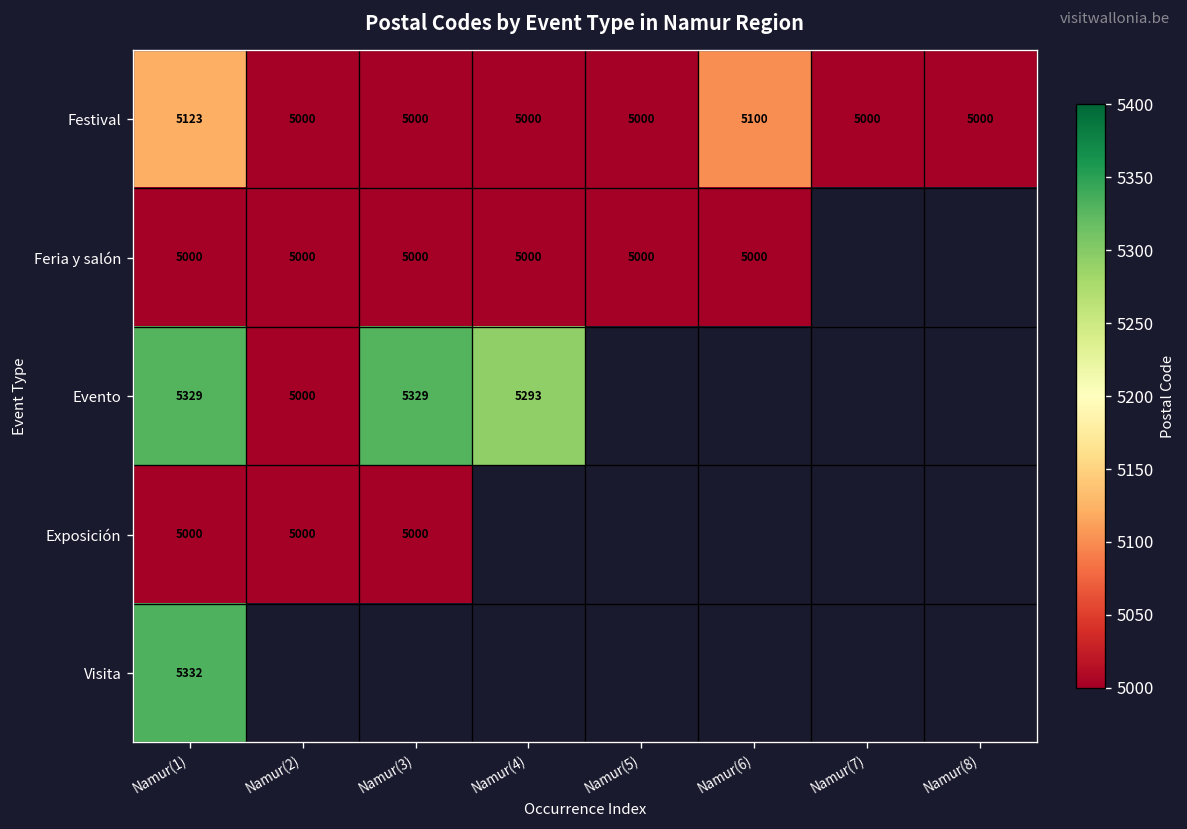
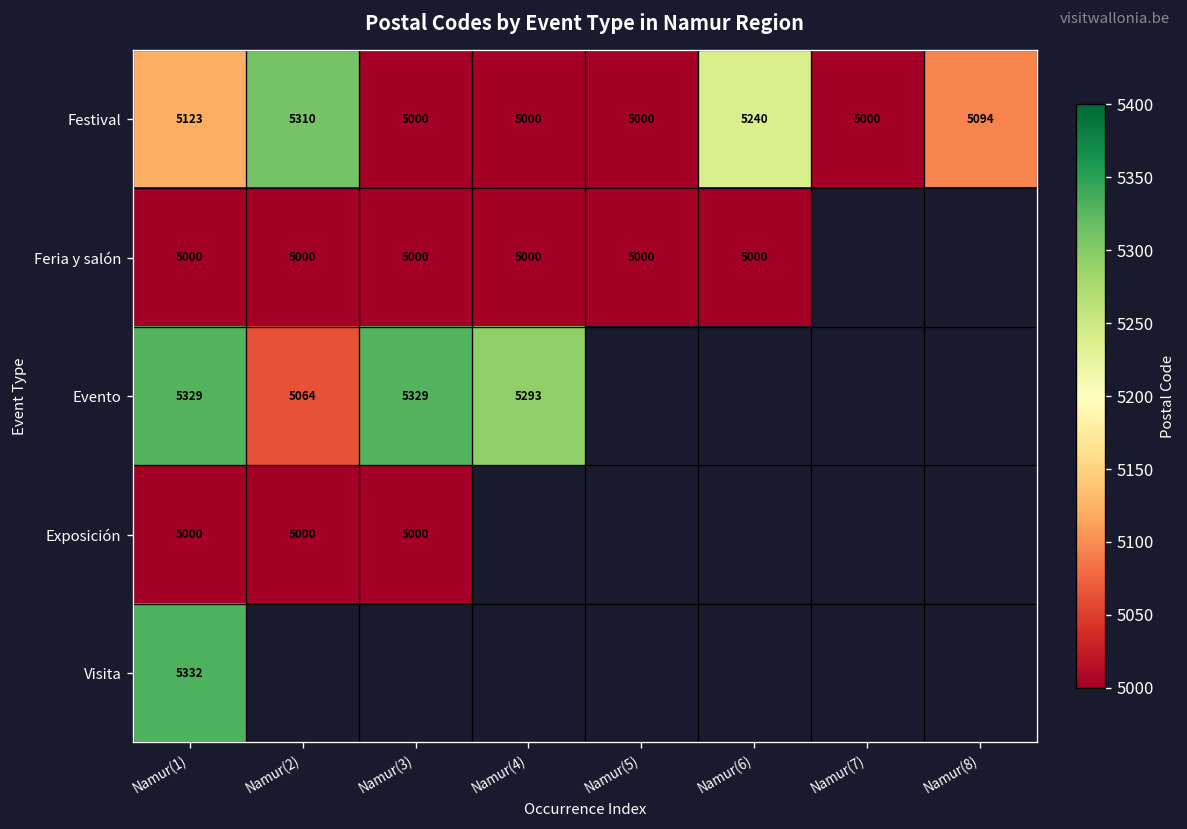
Festival, Namur(2): 5000 -> 5310
Festival, Namur(6): 5100 -> 5240
Festival, Namur(8): 5000 -> 5094
Evento, Namur(2): 5000 -> 5064
